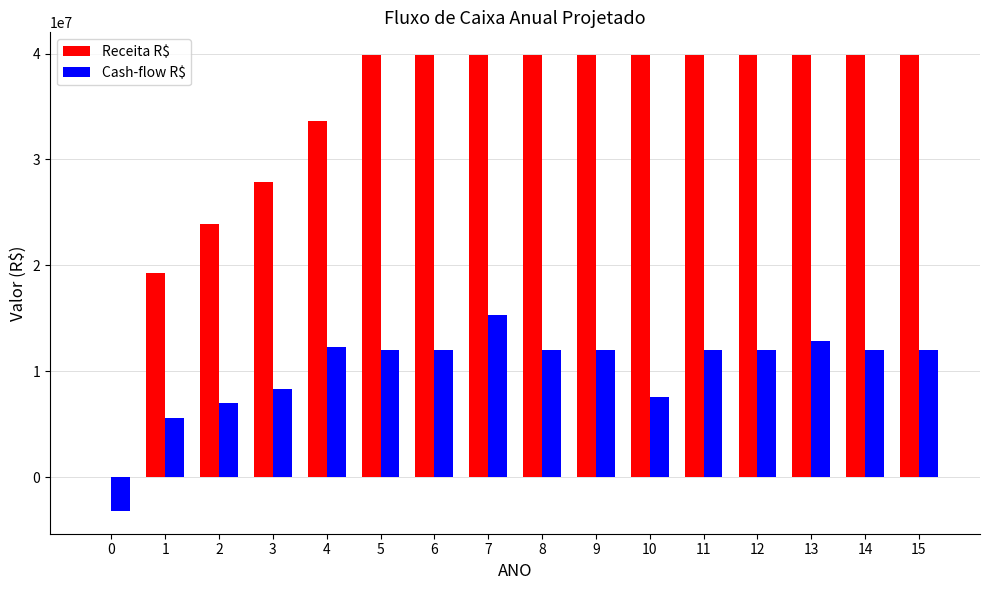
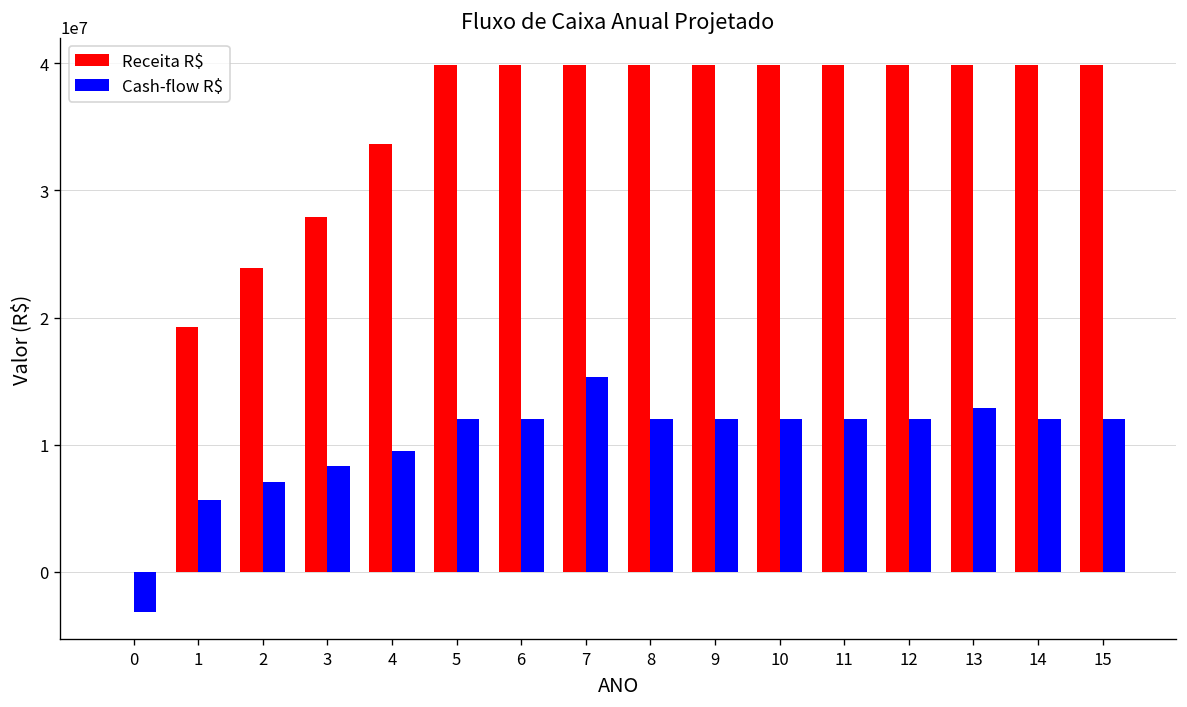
Cash-flow R$, 4: 12300000 -> 9500000
Cash-flow R$, 10: 7600000 -> 12000000
